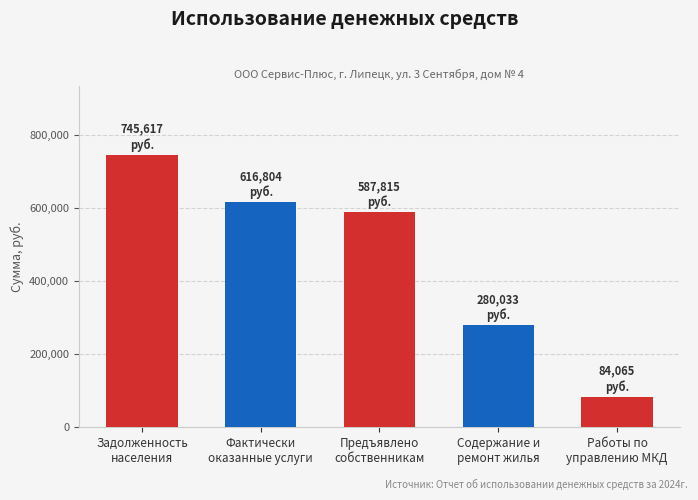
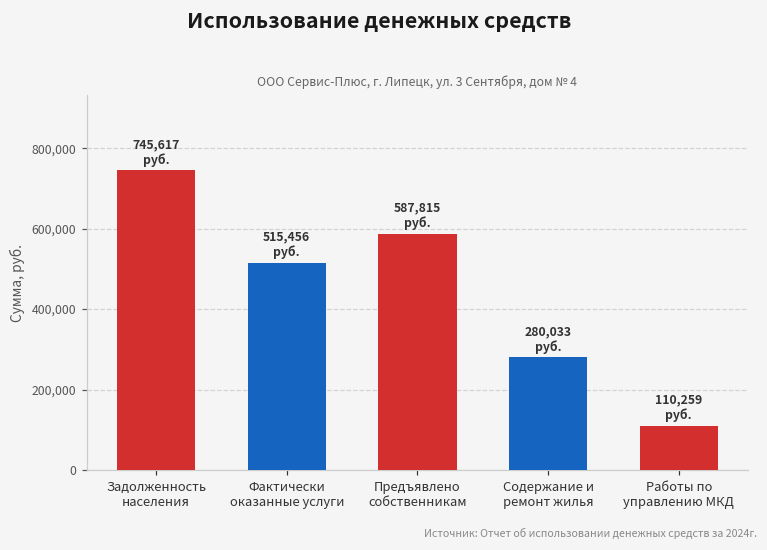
Фактически оказанные услуги: 616,804 -> 515,456
Работы по управлению МКД: 84,065 -> 110,259
